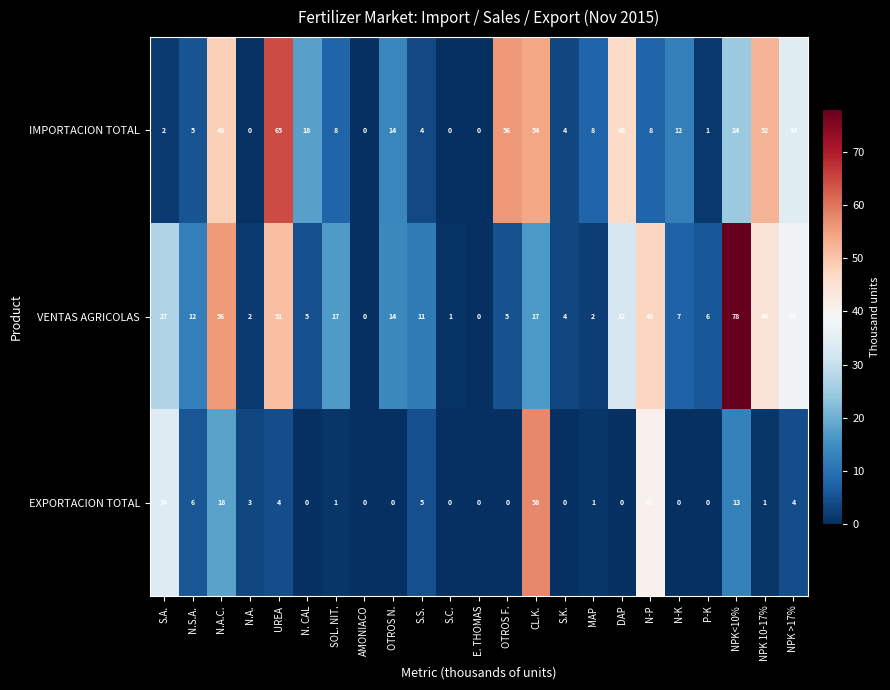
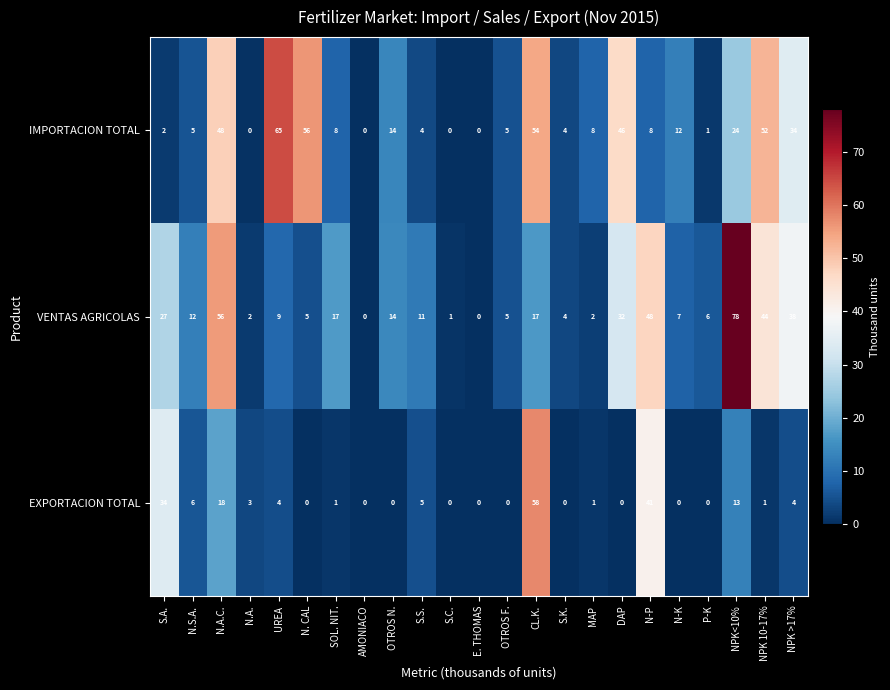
IMPORTACION TOTAL, N. CAL: 18 -> 56
IMPORTACION TOTAL, OTROS F.: 56 -> 5
VENTAS AGRICOLAS, UREA: 51 -> 9
